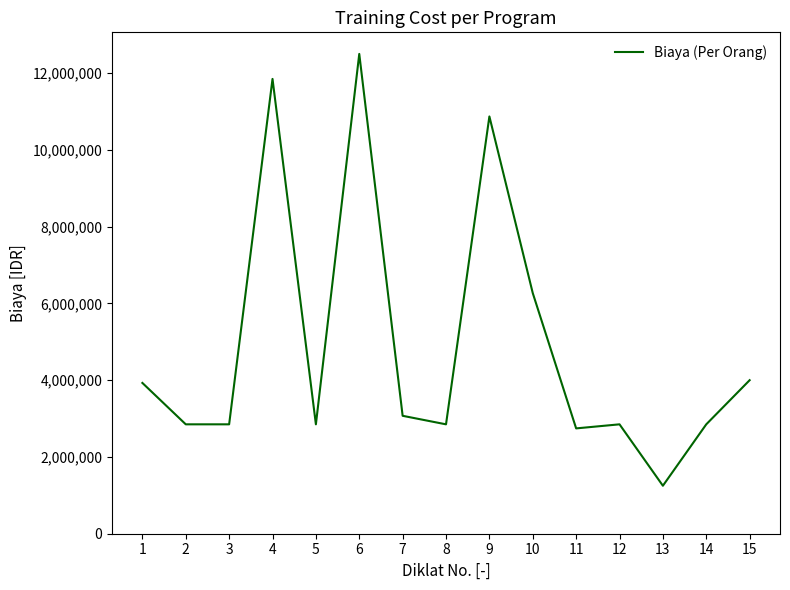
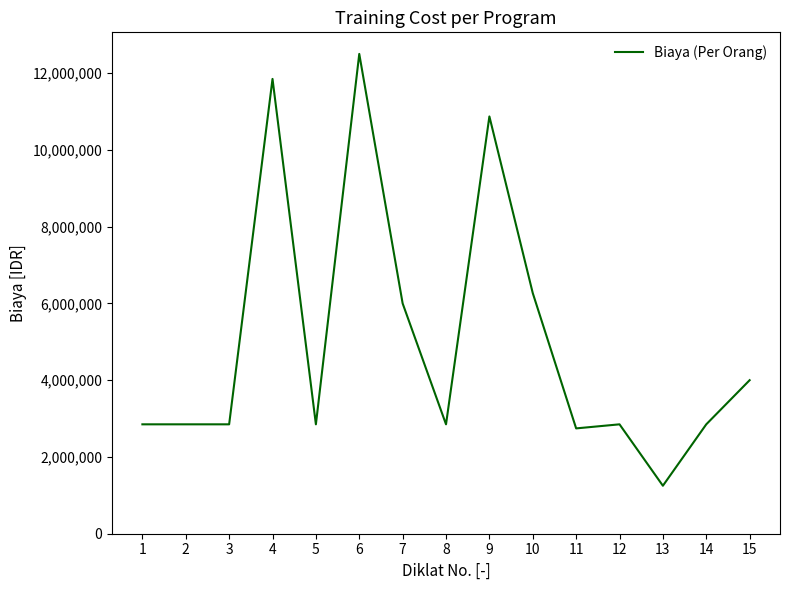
1: 3,900,000 -> 2,900,000
7: 3,100,000 -> 6,000,000
